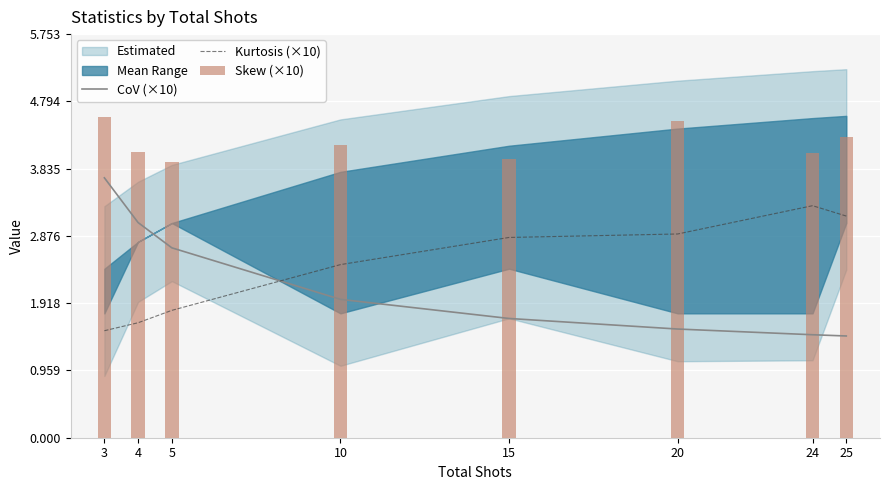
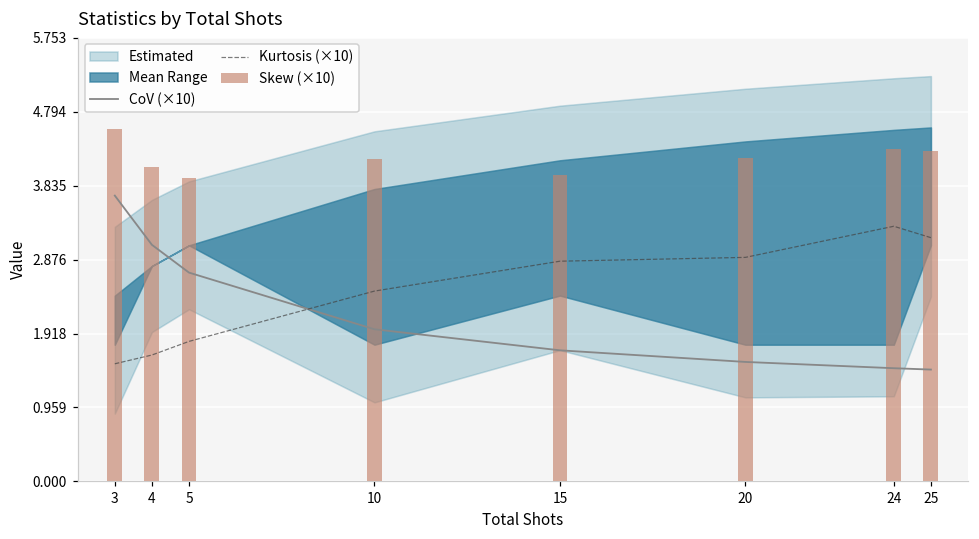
Skew (×10), 20: 4.5 -> 4.2
Skew (×10), 24: 4.1 -> 4.3
